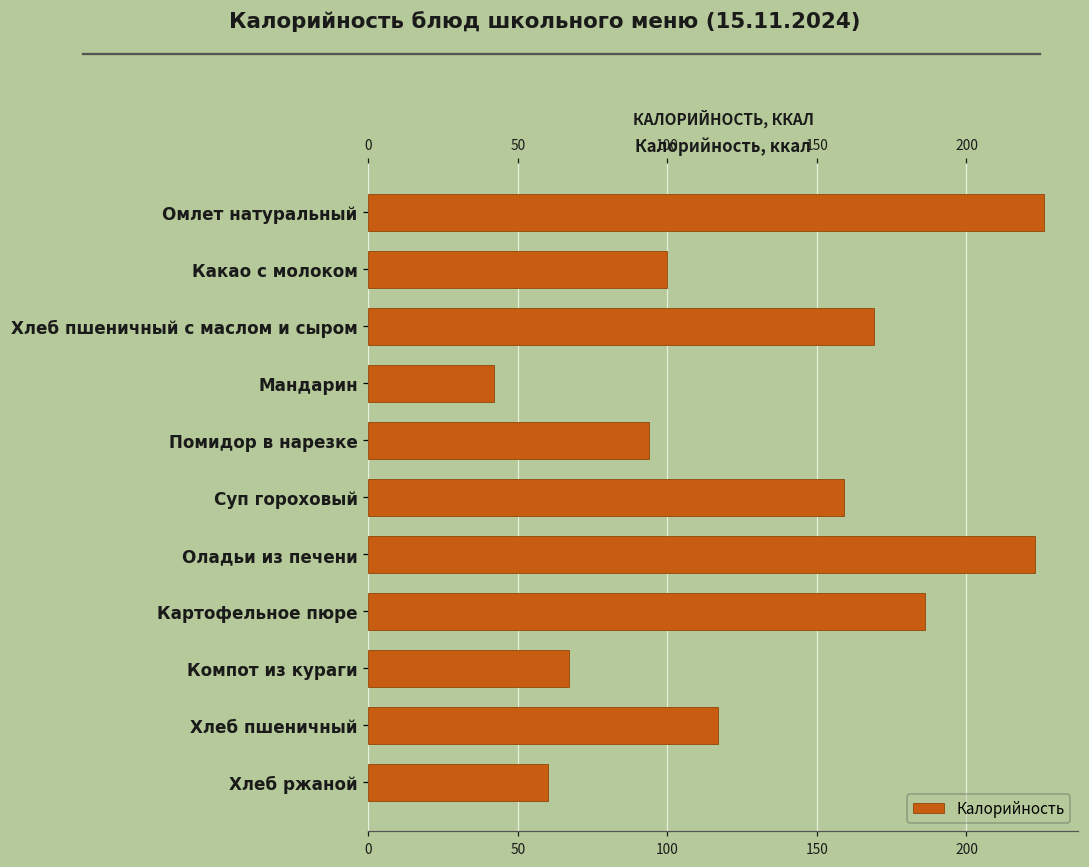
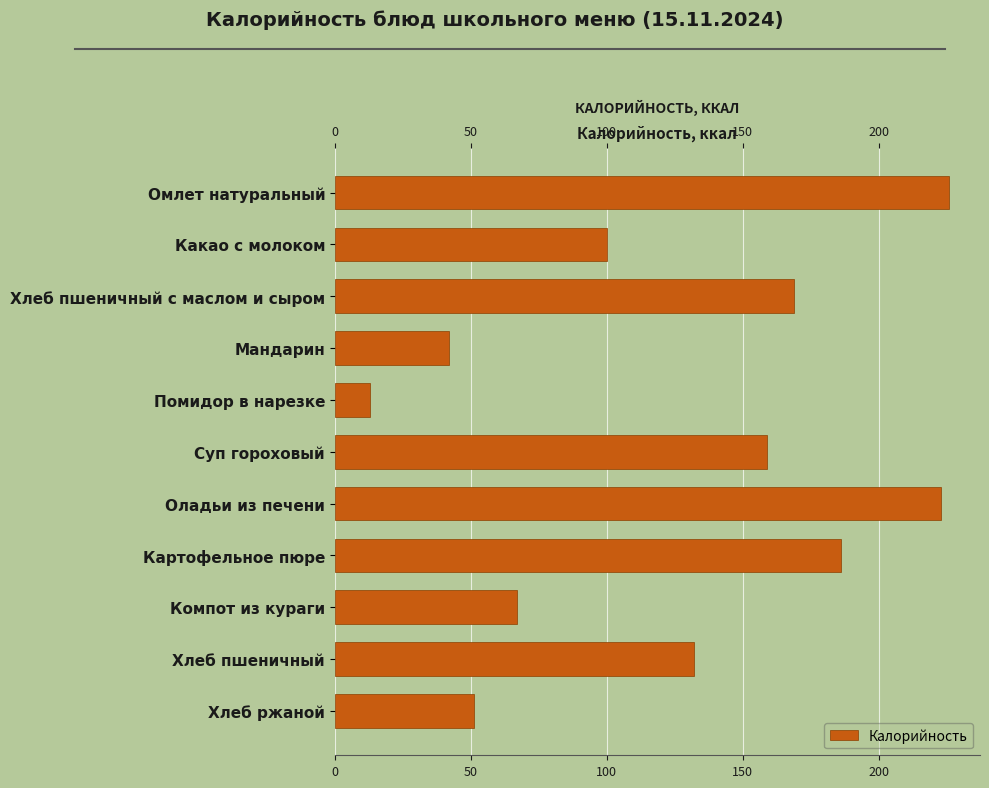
Помидор в нарезке: 94 -> 13
Хлеб пшеничный: 117 -> 132
Хлеб ржаной: 60 -> 51
